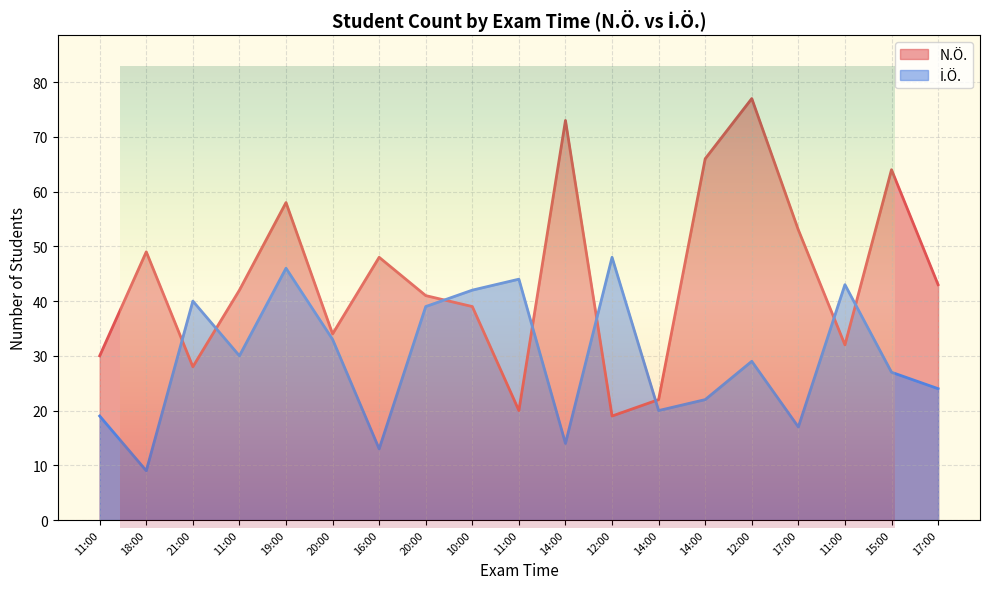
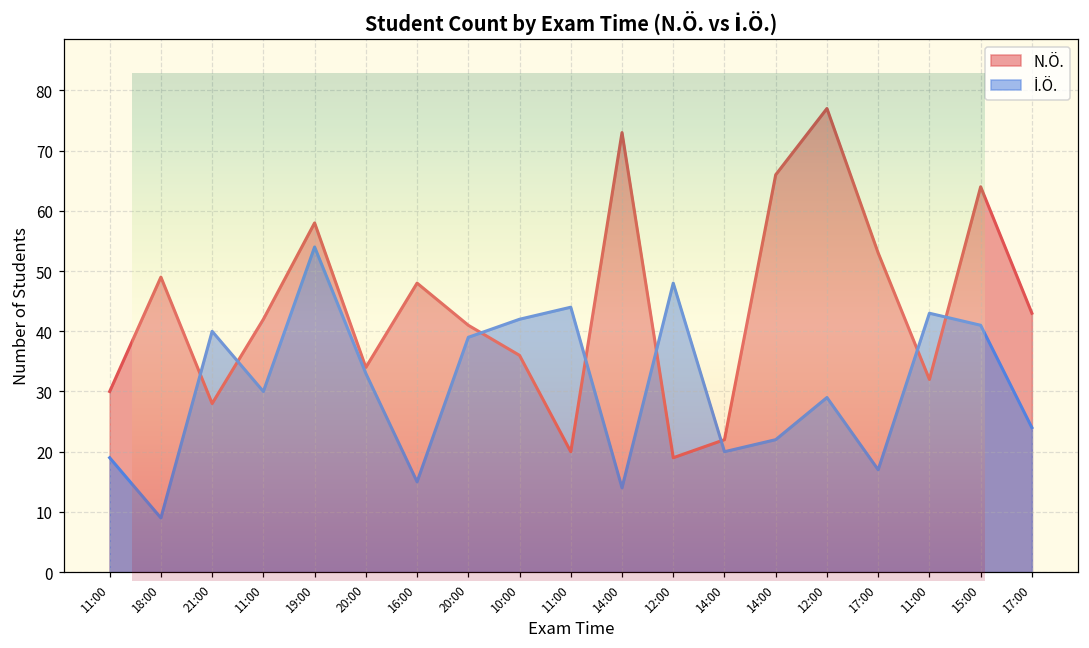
Student Count by Exam Time (N.Ö. vs İ.Ö.), İ.Ö., 19:00: 46 -> 54
Student Count by Exam Time (N.Ö. vs İ.Ö.), İ.Ö., 16:00: 13 -> 15
Student Count by Exam Time (N.Ö. vs İ.Ö.), N.Ö., 10:00: 39 -> 36
Student Count by Exam Time (N.Ö. vs İ.Ö.), İ.Ö., 15:00: 27 -> 41
